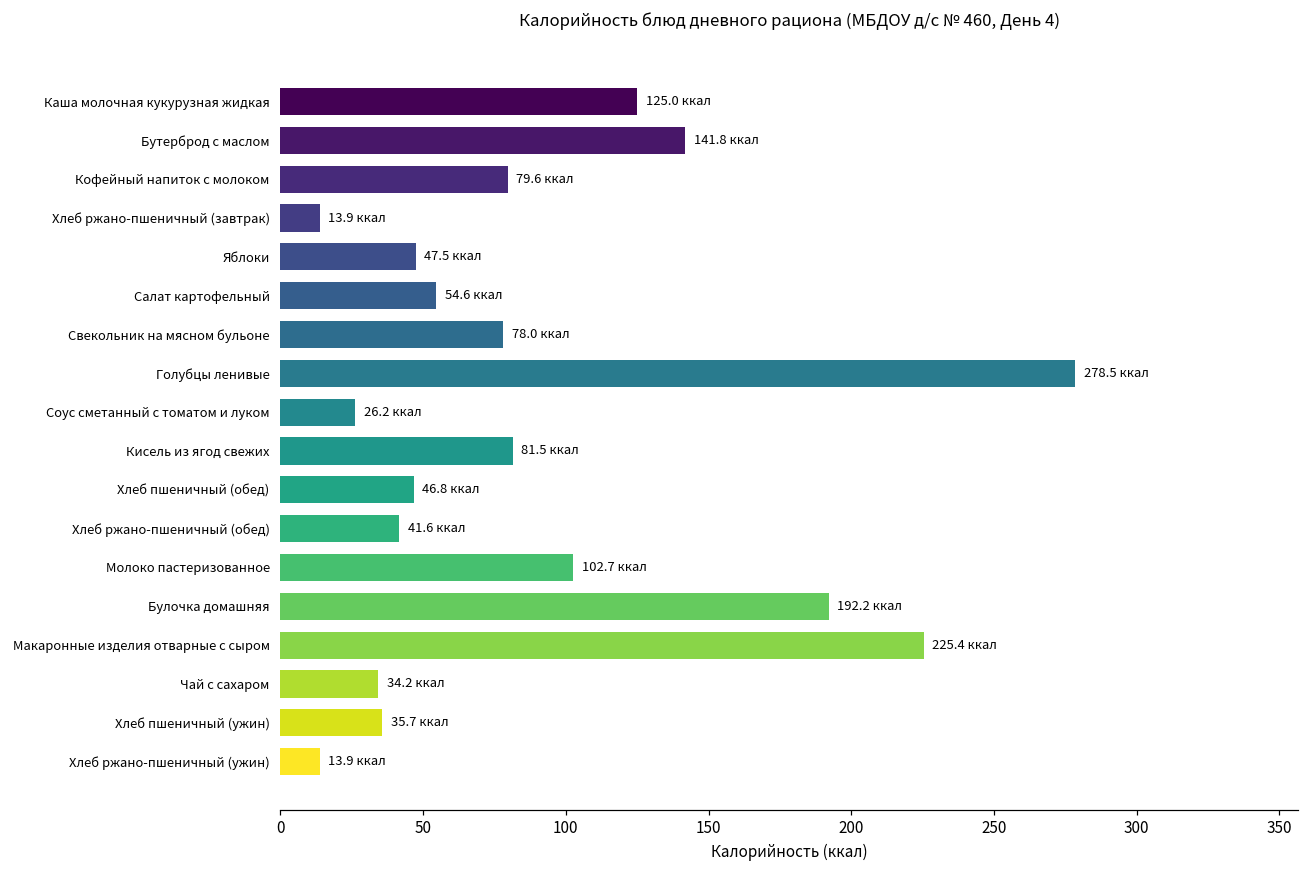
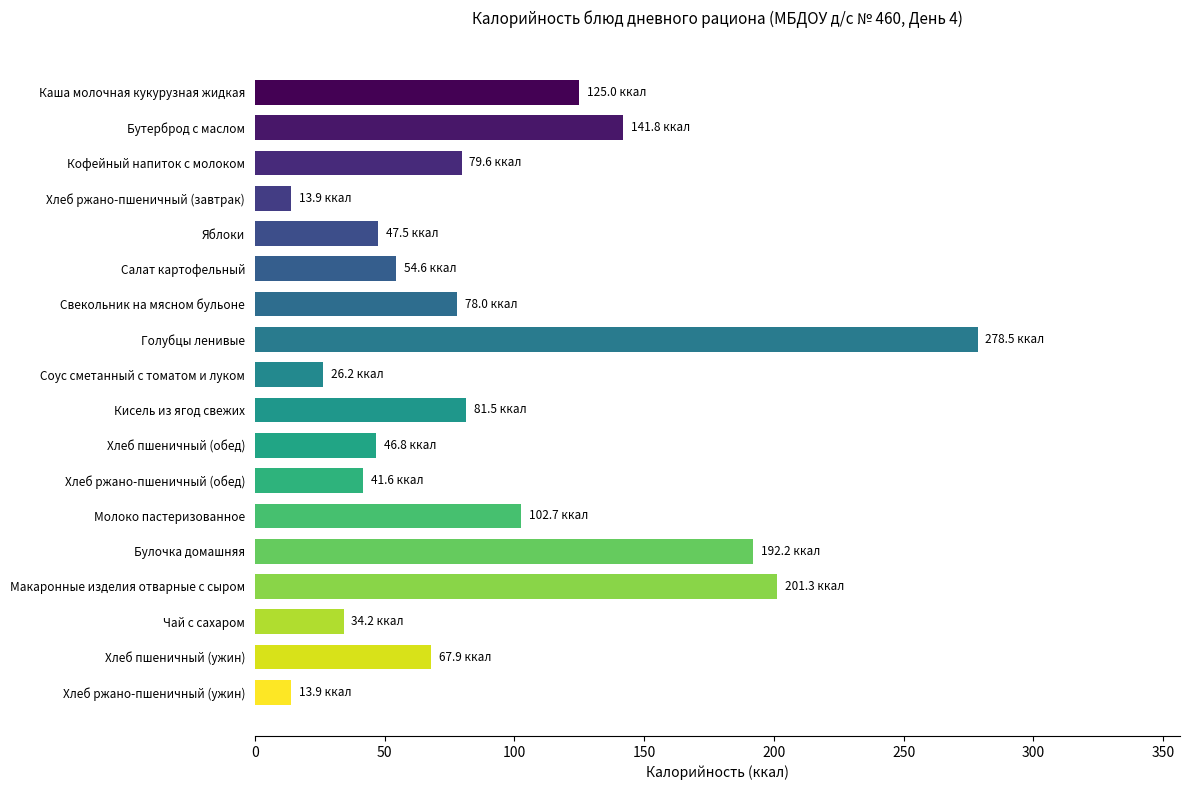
Макаронные изделия отварные с сыром: 225.4 -> 201.3
Хлеб пшеничный (ужин): 35.7 -> 67.9
